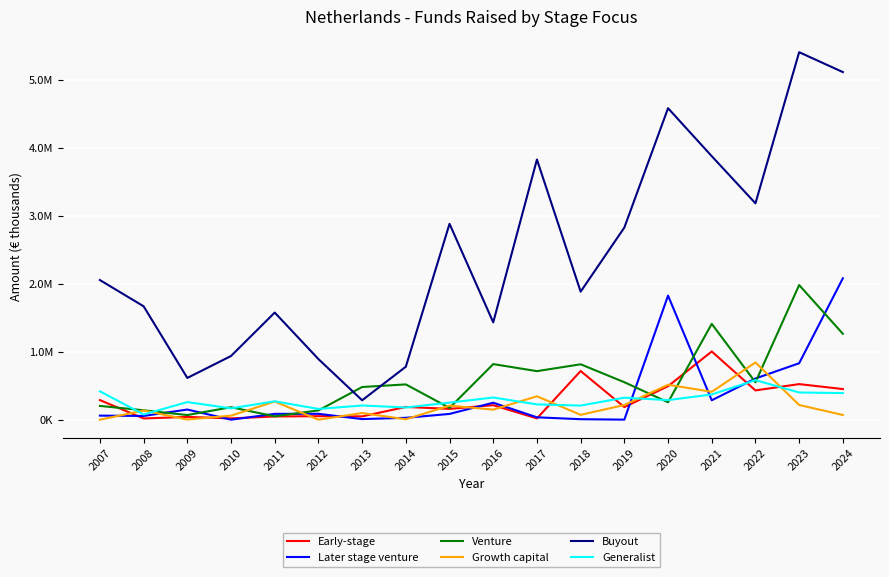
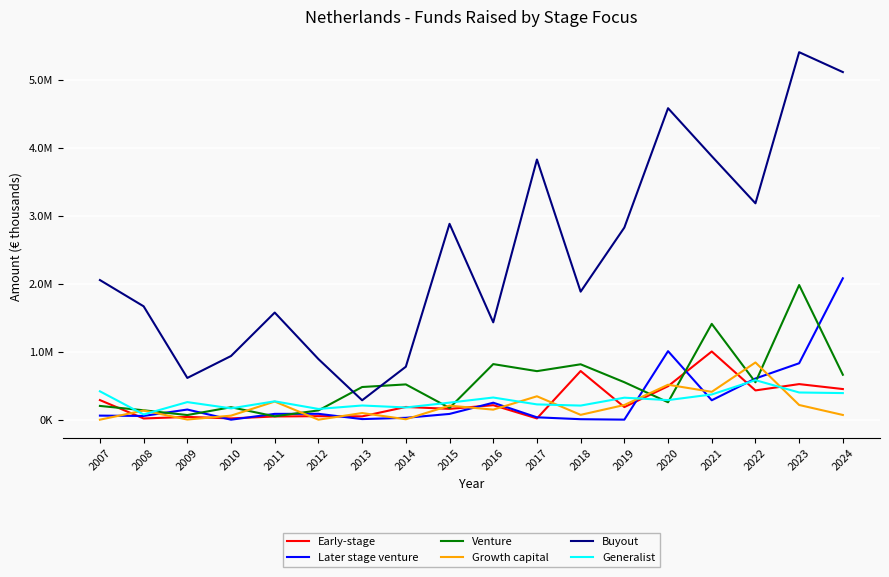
Later stage venture, 2020: 1800000 -> 1000000
Venture, 2024: 1300000 -> 700000
